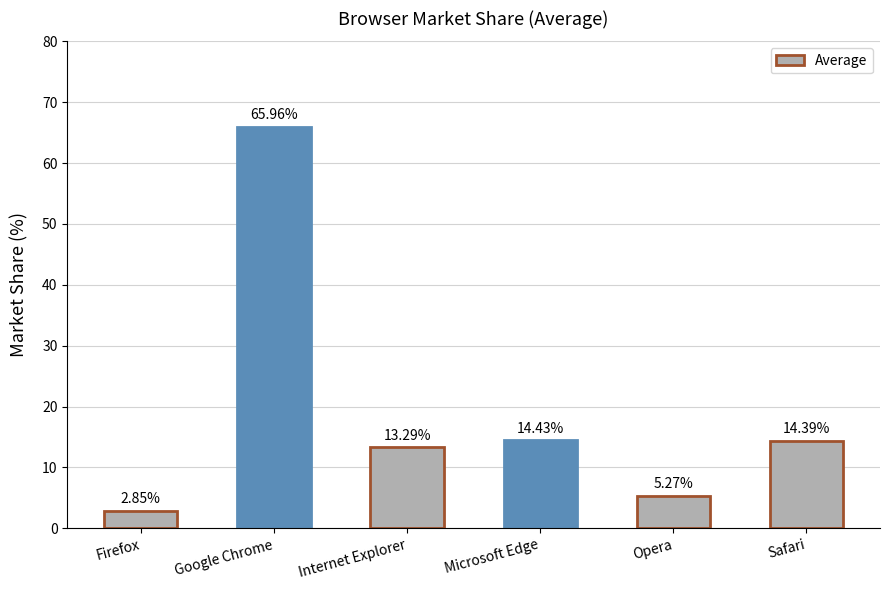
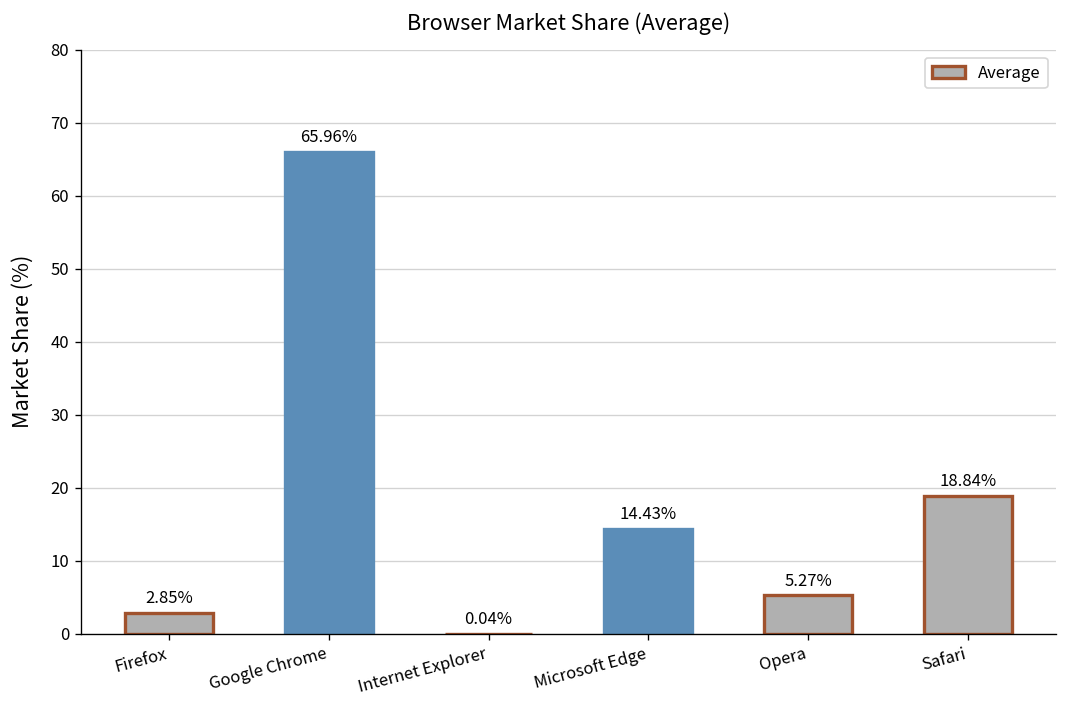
Internet Explorer: 13.29% -> 0.04%
Safari: 14.39% -> 18.84%
